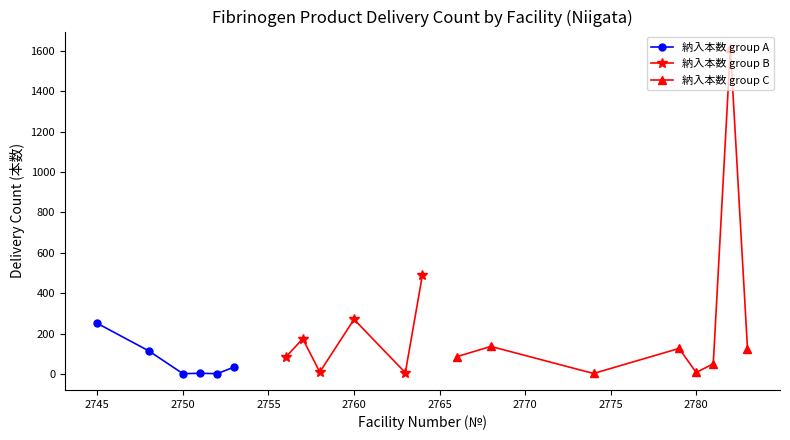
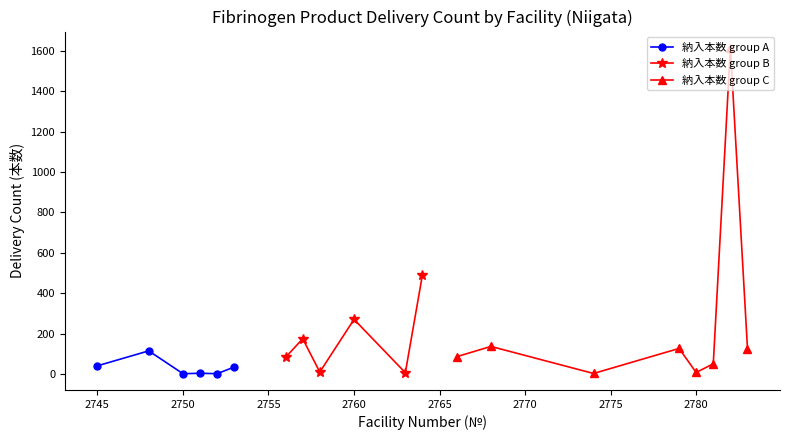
納入本数 group A, 2745: 250 -> 40
